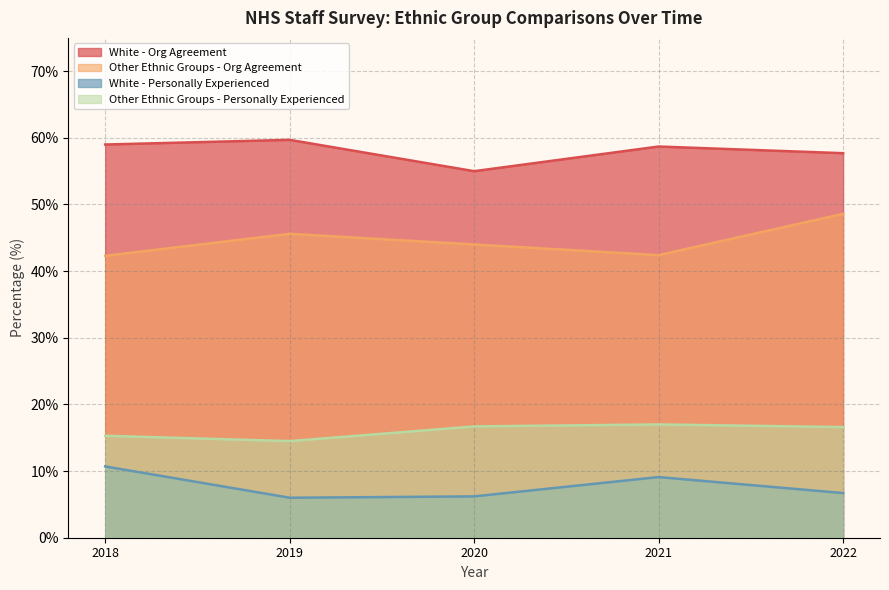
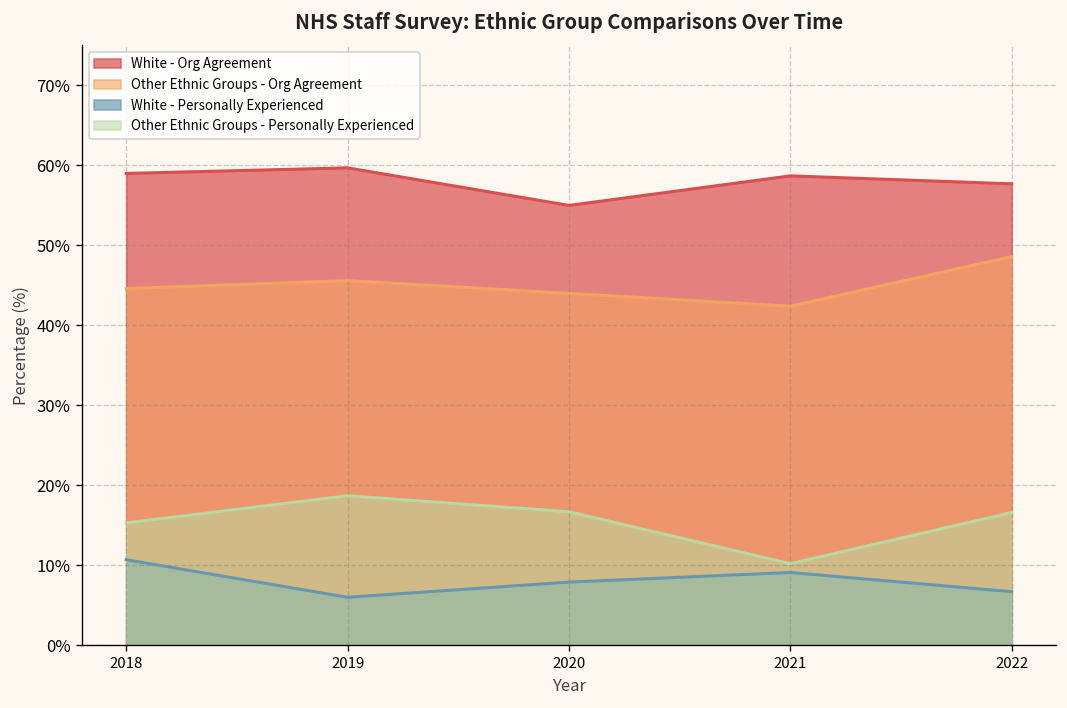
Other Ethnic Groups - Org Agreement, 2018: 42% -> 45%
Other Ethnic Groups - Personally Experienced, 2019: 15% -> 19%
White - Personally Experienced, 2020: 6% -> 8%
Other Ethnic Groups - Personally Experienced, 2021: 17% -> 10%
